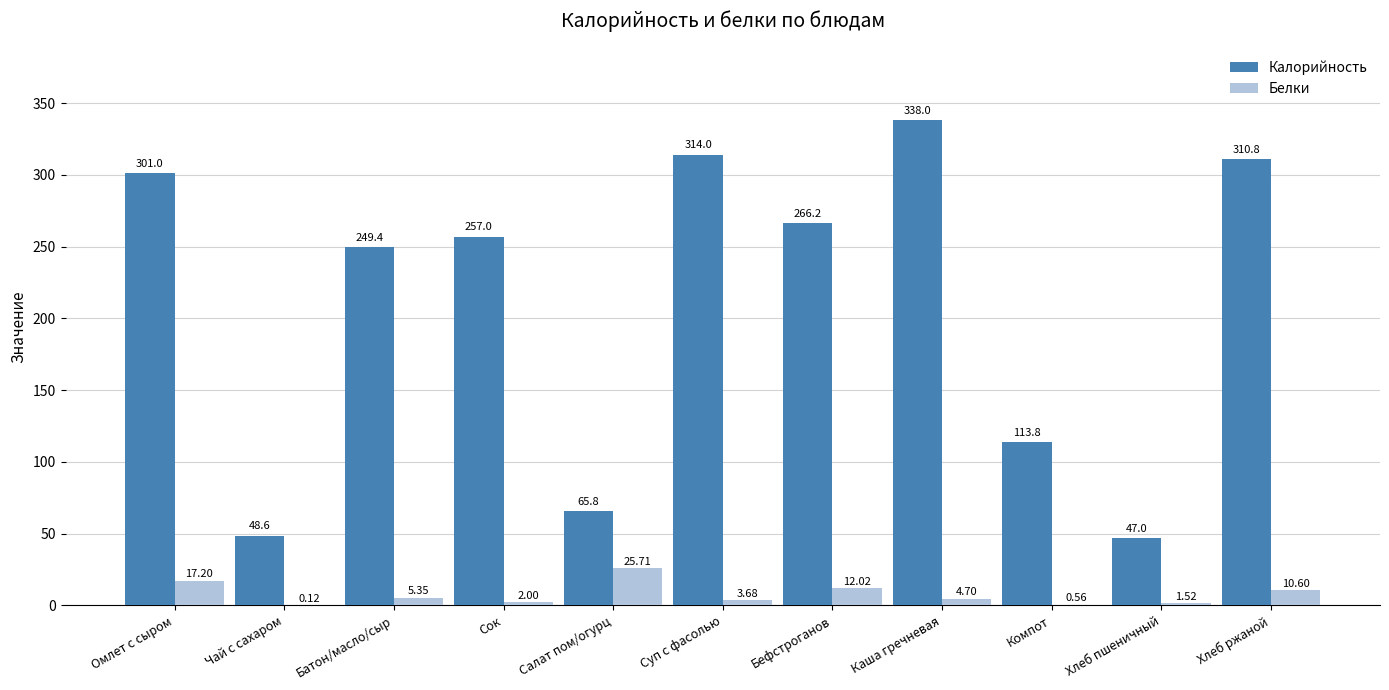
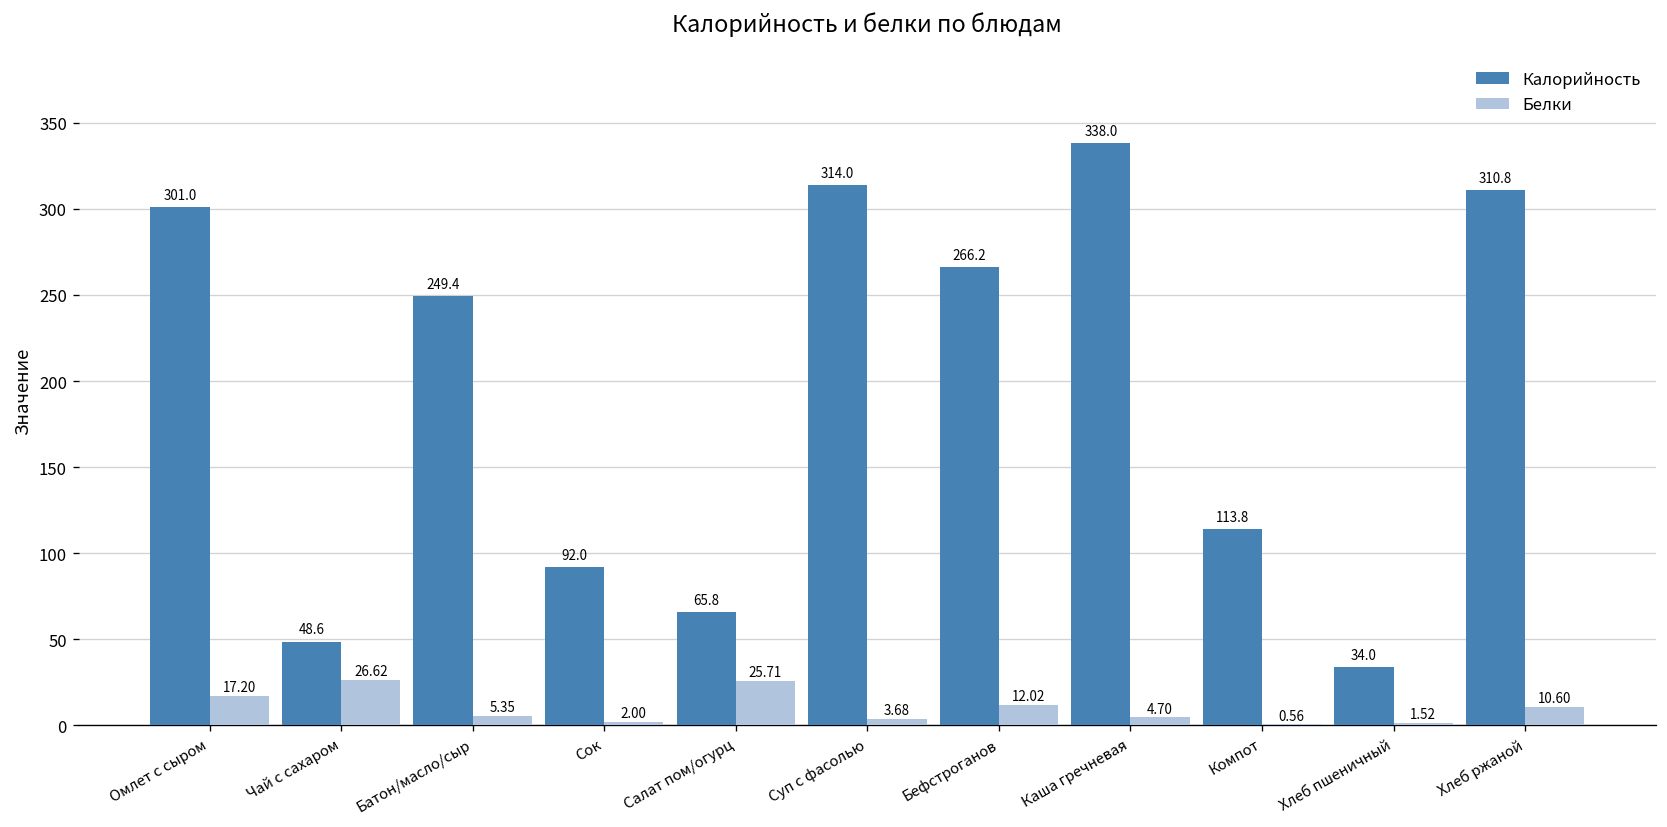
Белки, Чай с сахаром: 0.12 -> 26.62
Калорийность, Сок: 257.0 -> 92.0
Калорийность, Хлеб пшеничный: 47.0 -> 34.0
